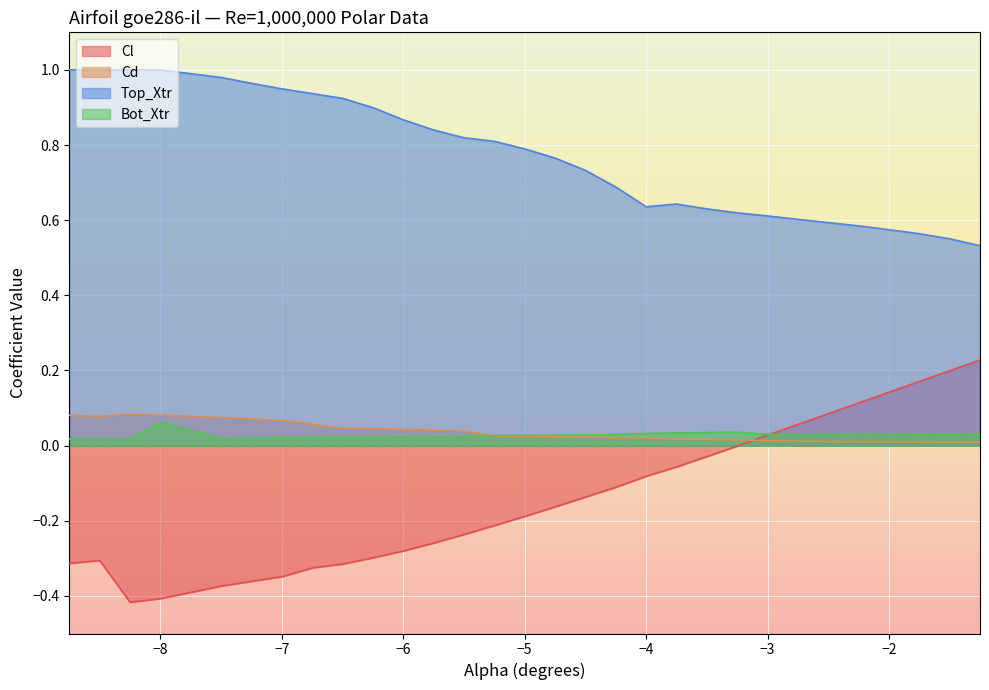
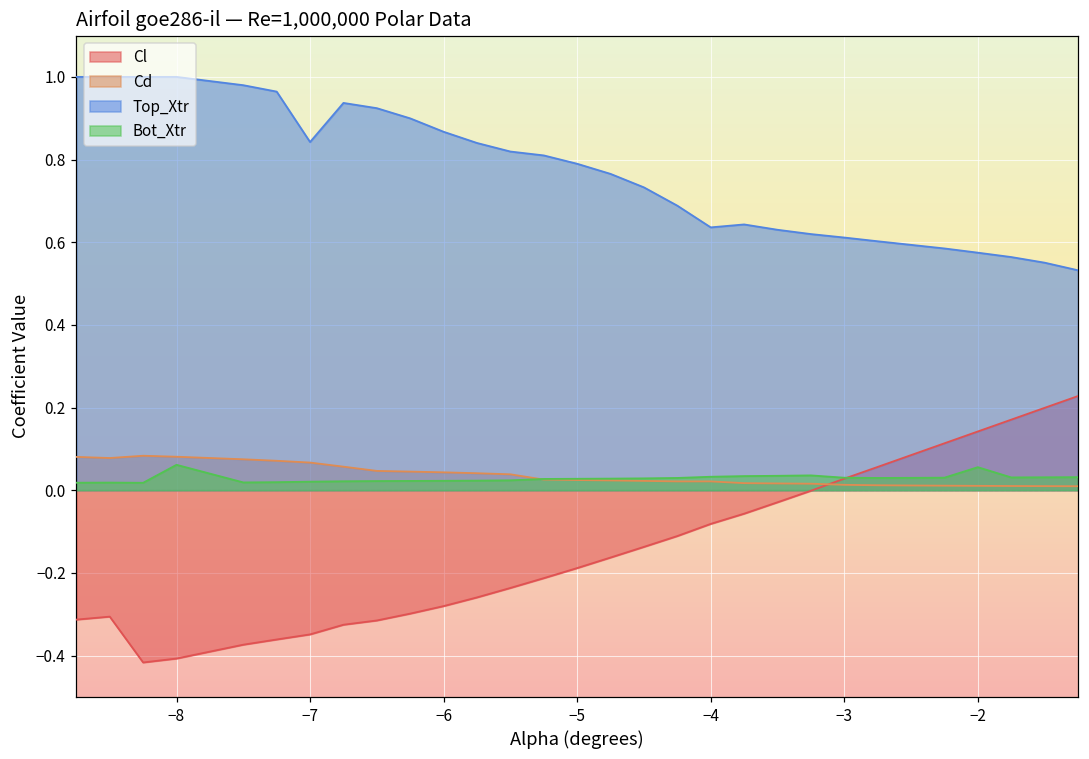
Top_Xtr, −7: 0.95 -> 0.84
Bot_Xtr, −2: 0.03 -> 0.06
